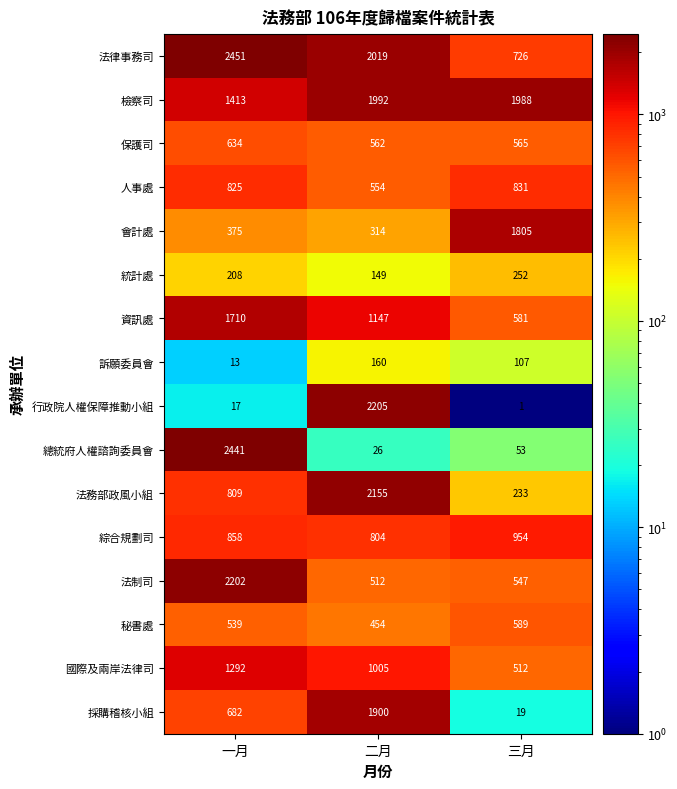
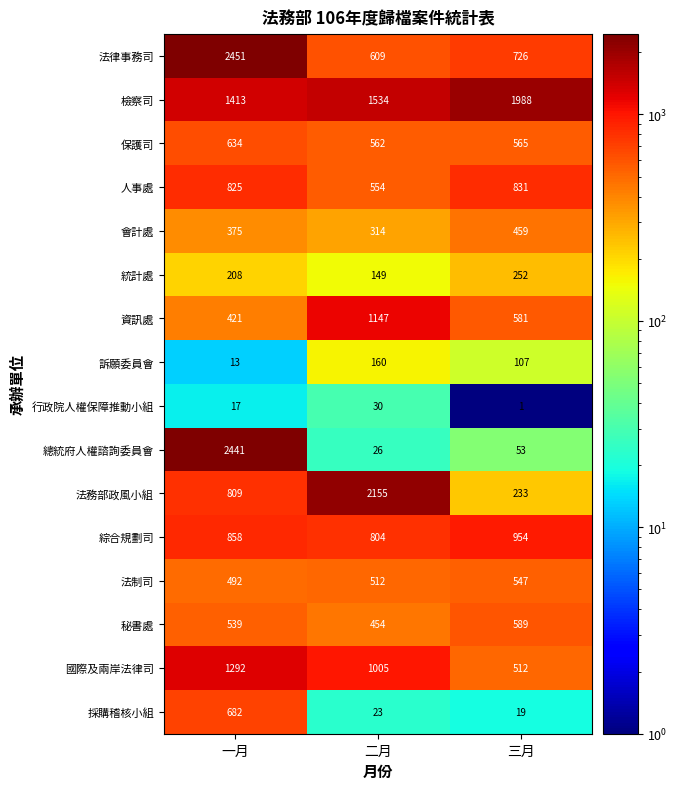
法律事務司, 二月: 2019 -> 609
檢察司, 二月: 1992 -> 1534
會計處, 三月: 1805 -> 459
資訊處, 一月: 1710 -> 421
行政院人權保障推動小組, 二月: 2205 -> 30
法制司, 一月: 2202 -> 492
採購稽核小組, 二月: 1900 -> 23
